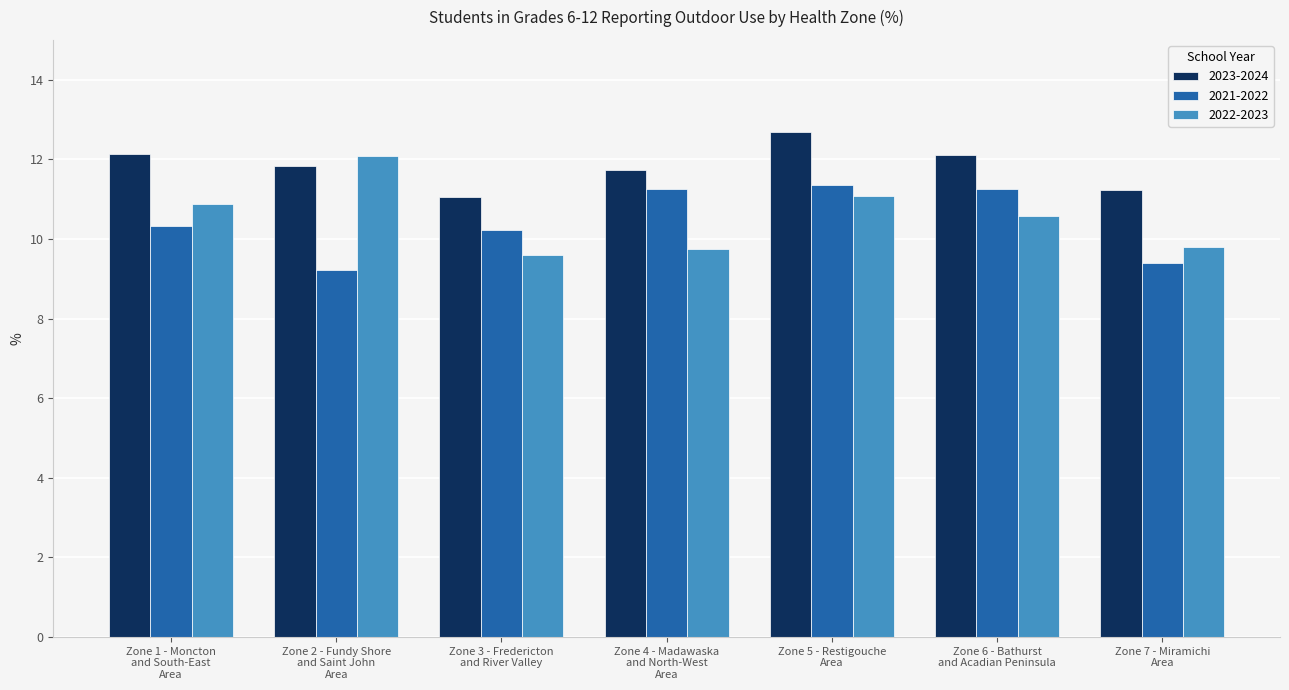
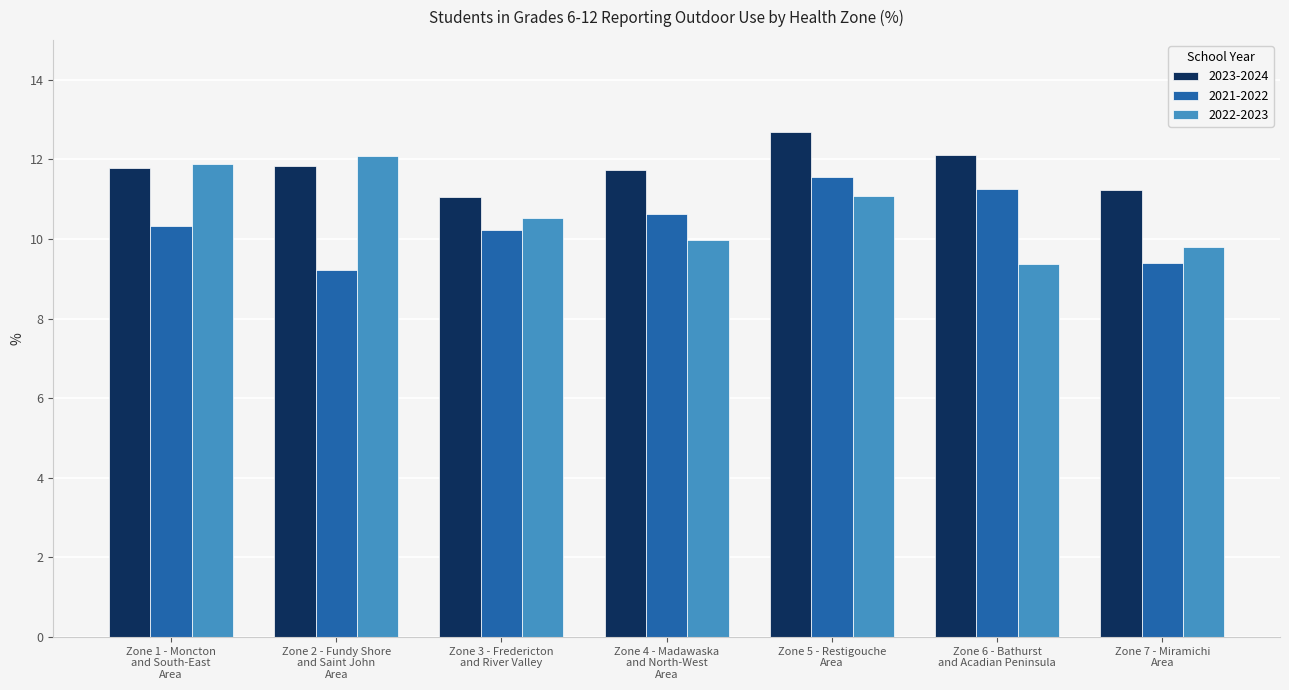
2023-2024, Zone 1 - Moncton and South-East Area: 12.1 -> 11.8
2022-2023, Zone 1 - Moncton and South-East Area: 10.9 -> 11.9
2022-2023, Zone 3 - Fredericton and River Valley: 9.6 -> 10.5
2021-2022, Zone 4 - Madawaska and North-West Area: 11.3 -> 10.6
2022-2023, Zone 4 - Madawaska and North-West Area: 9.7 -> 10.0
2021-2022, Zone 5 - Restigouche Area: 11.3 -> 11.6
2022-2023, Zone 6 - Bathurst and Acadian Peninsula: 10.6 -> 9.4
